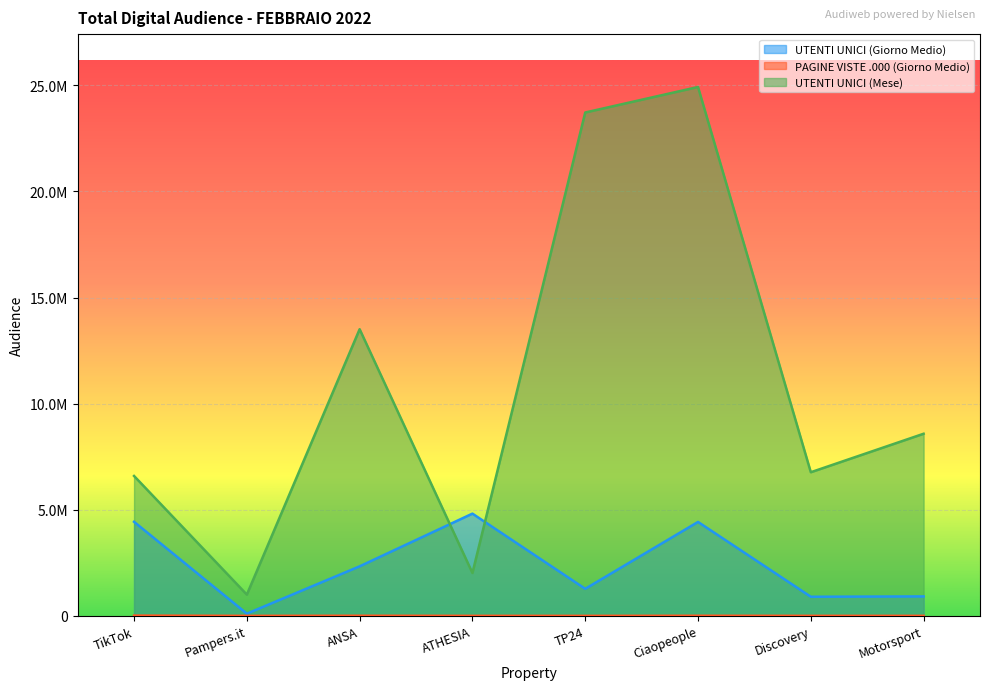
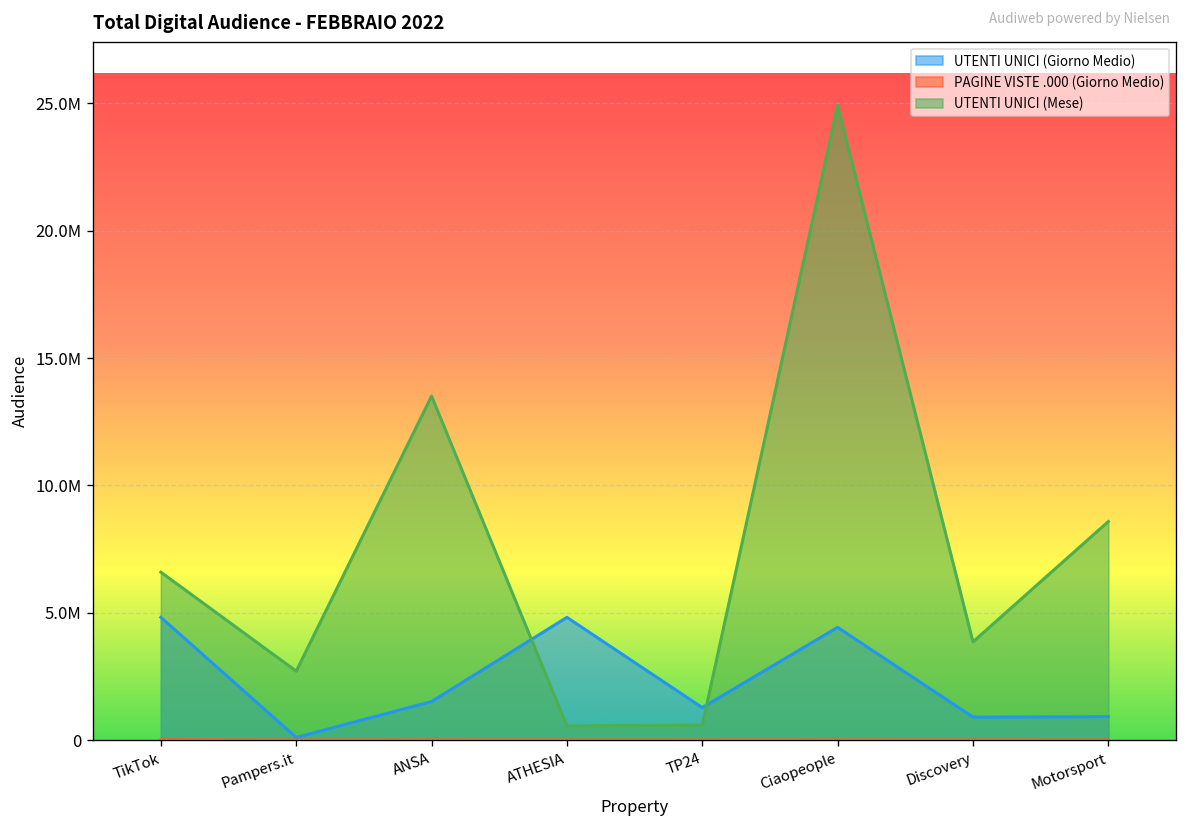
UTENTI UNICI (Giorno Medio), TikTok: 4400000 -> 4800000
UTENTI UNICI (Mese), Pampers.it: 1000000 -> 2700000
UTENTI UNICI (Giorno Medio), ANSA: 2300000 -> 1500000
UTENTI UNICI (Mese), ATHESIA: 2000000 -> 600000
UTENTI UNICI (Mese), TP24: 23700000 -> 600000
UTENTI UNICI (Mese), Discovery: 6800000 -> 3900000
